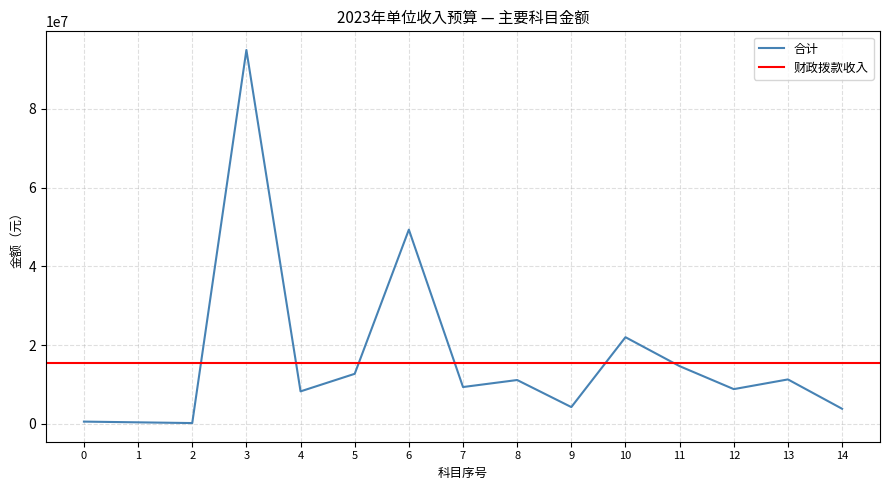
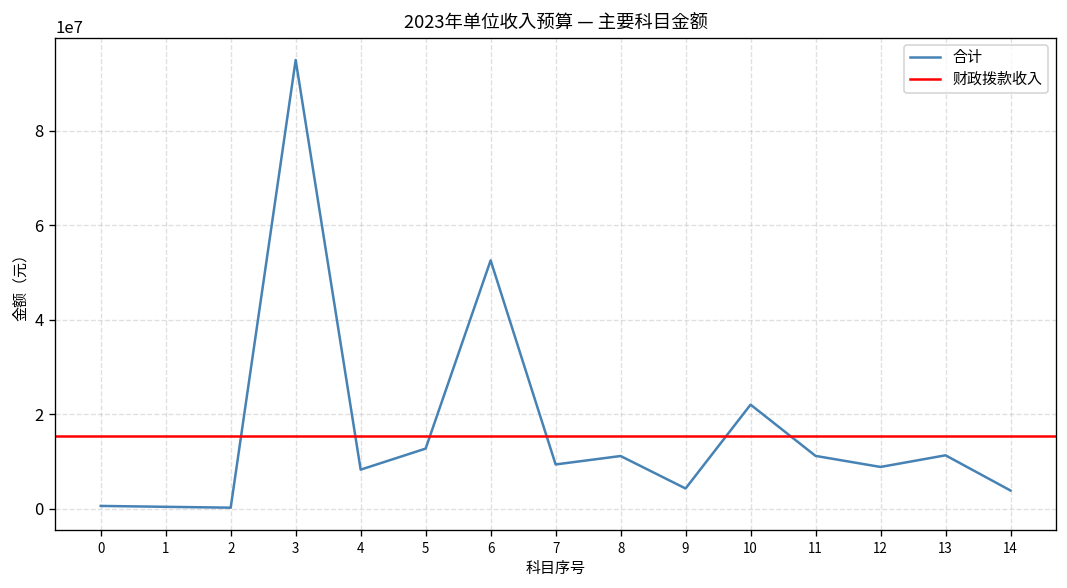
6: 49000000 -> 53000000
11: 15000000 -> 11000000
